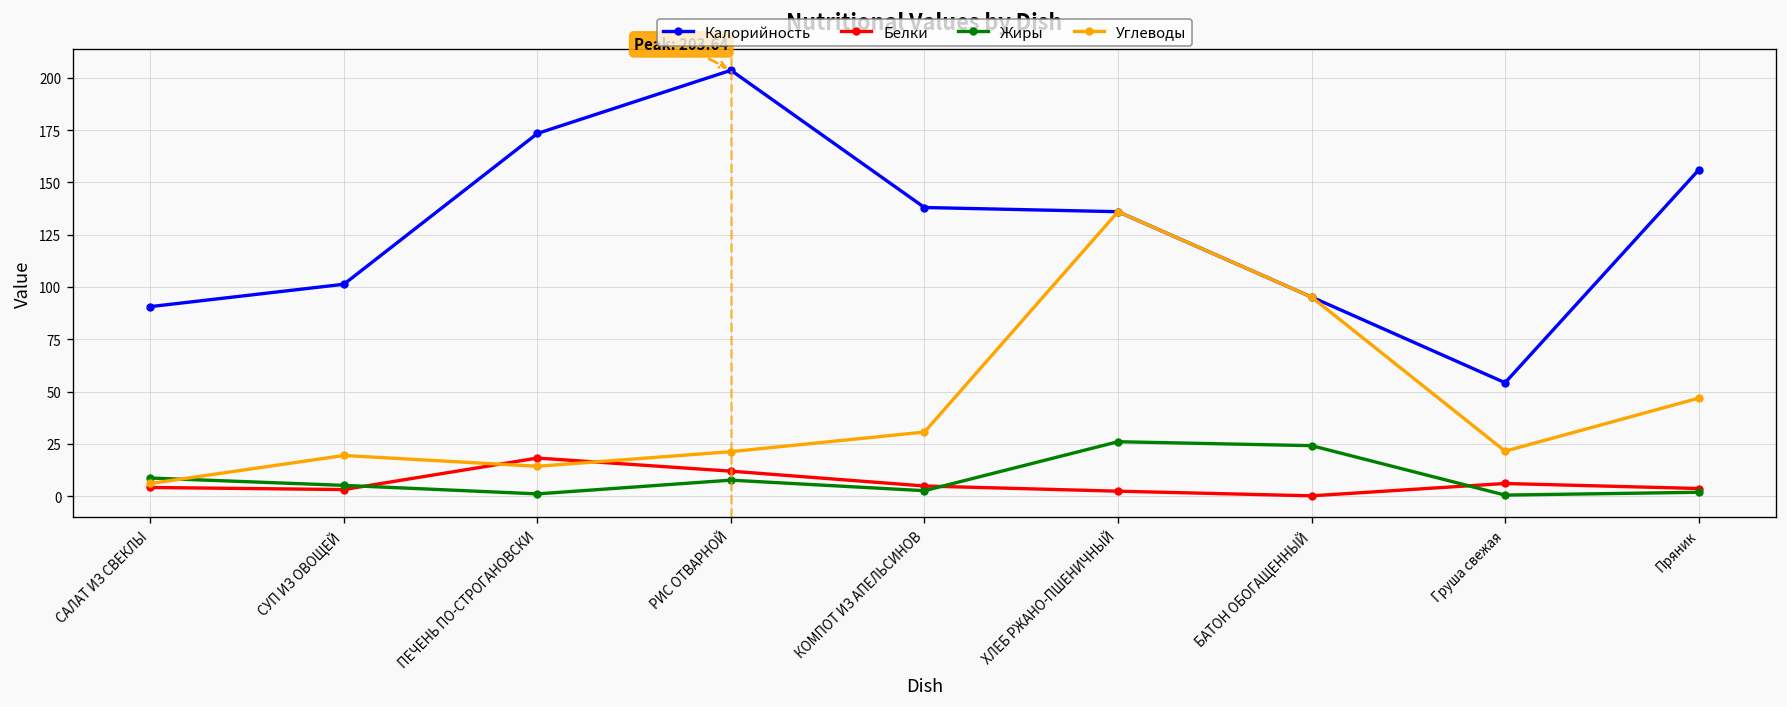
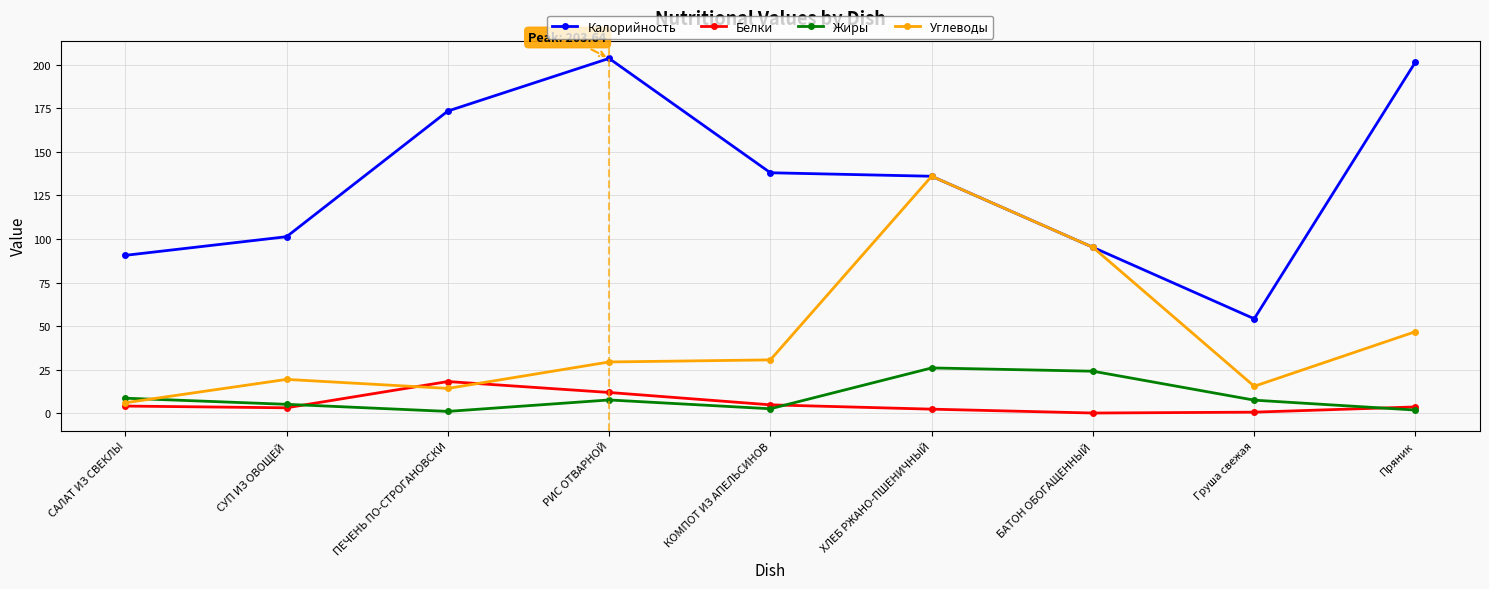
Углеводы, РИС ОТВАРНОЙ: 21 -> 29
Белки, Груша свежая: 6 -> 1
Жиры, Груша свежая: 0 -> 7
Углеводы, Груша свежая: 21 -> 15
Калорийность, Пряник: 156 -> 202
